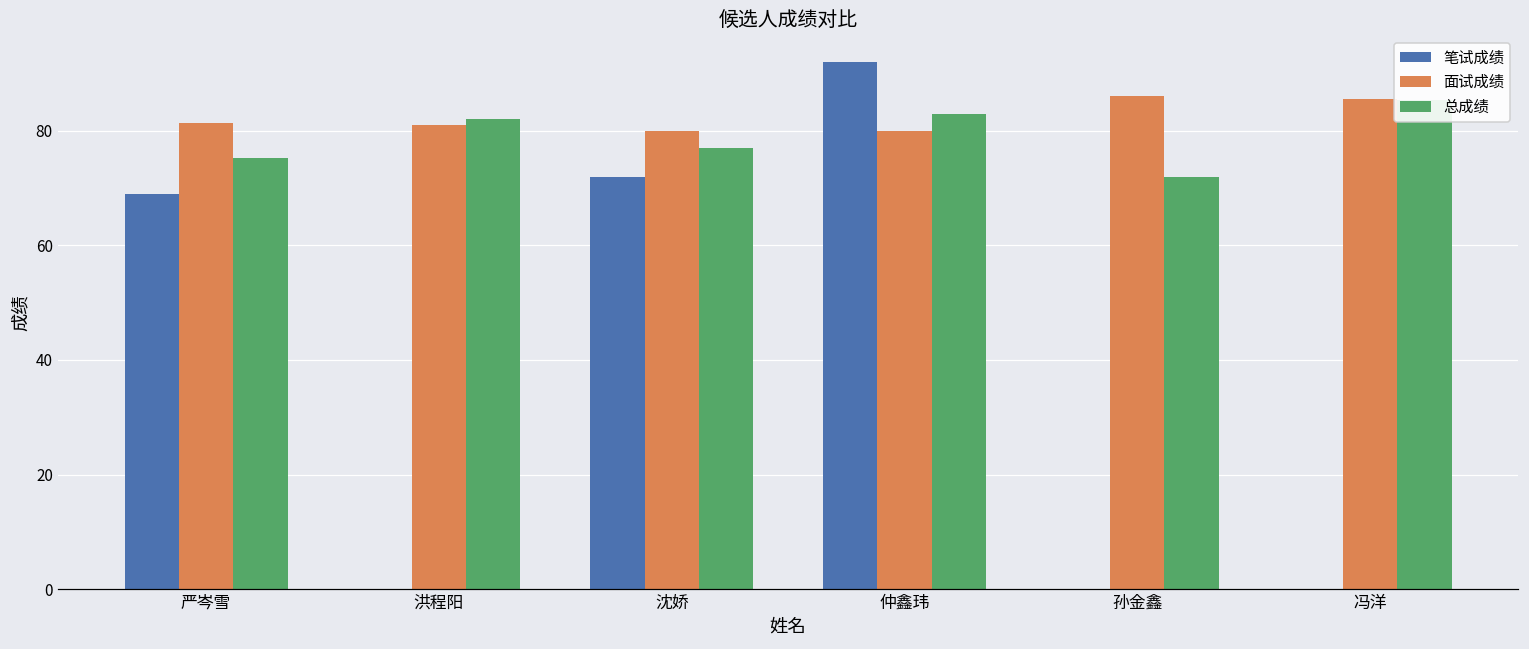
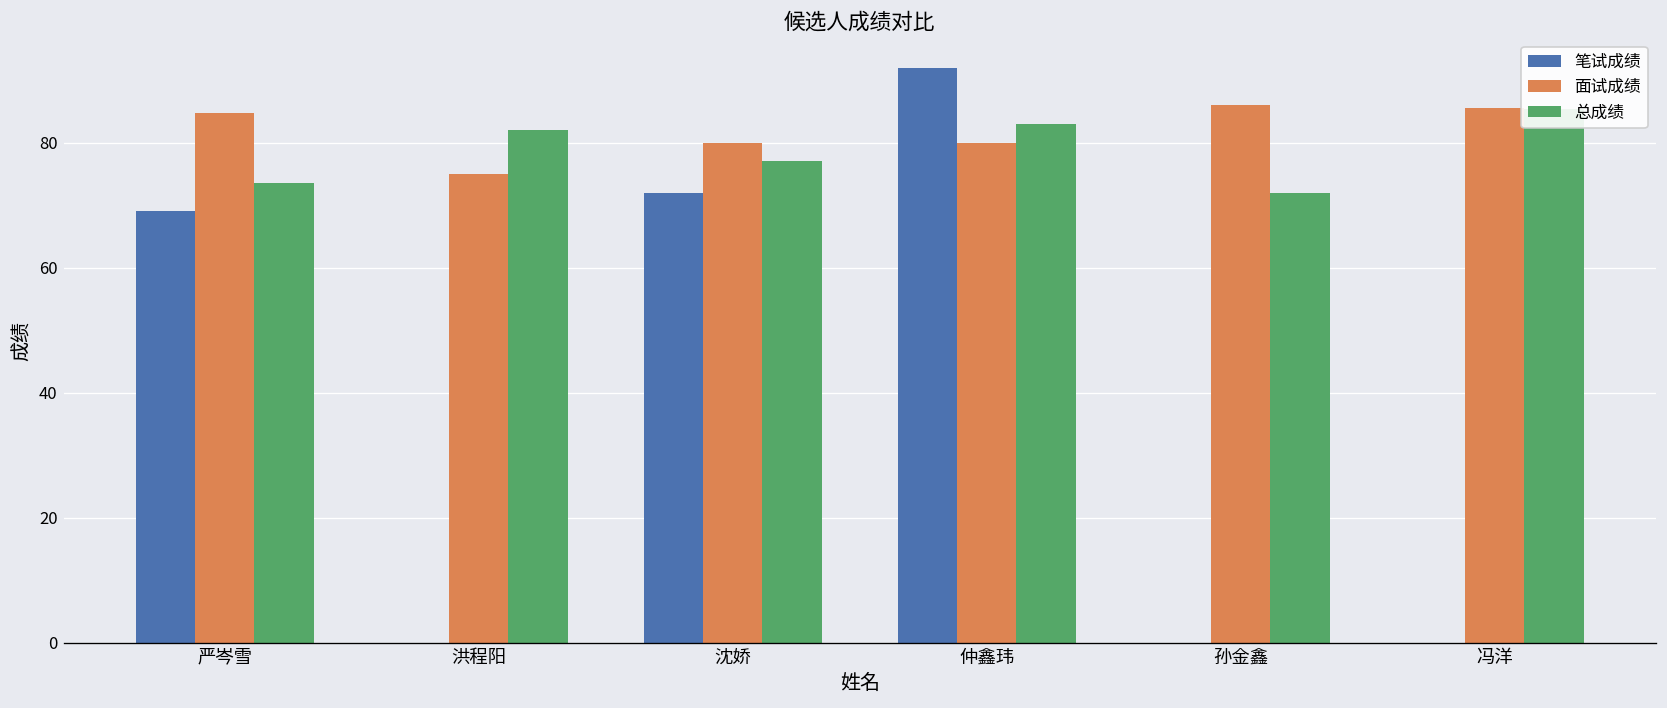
面试成绩, 严岑雪: 81 -> 85
总成绩, 严岑雪: 75 -> 74
面试成绩, 洪程阳: 81 -> 75
